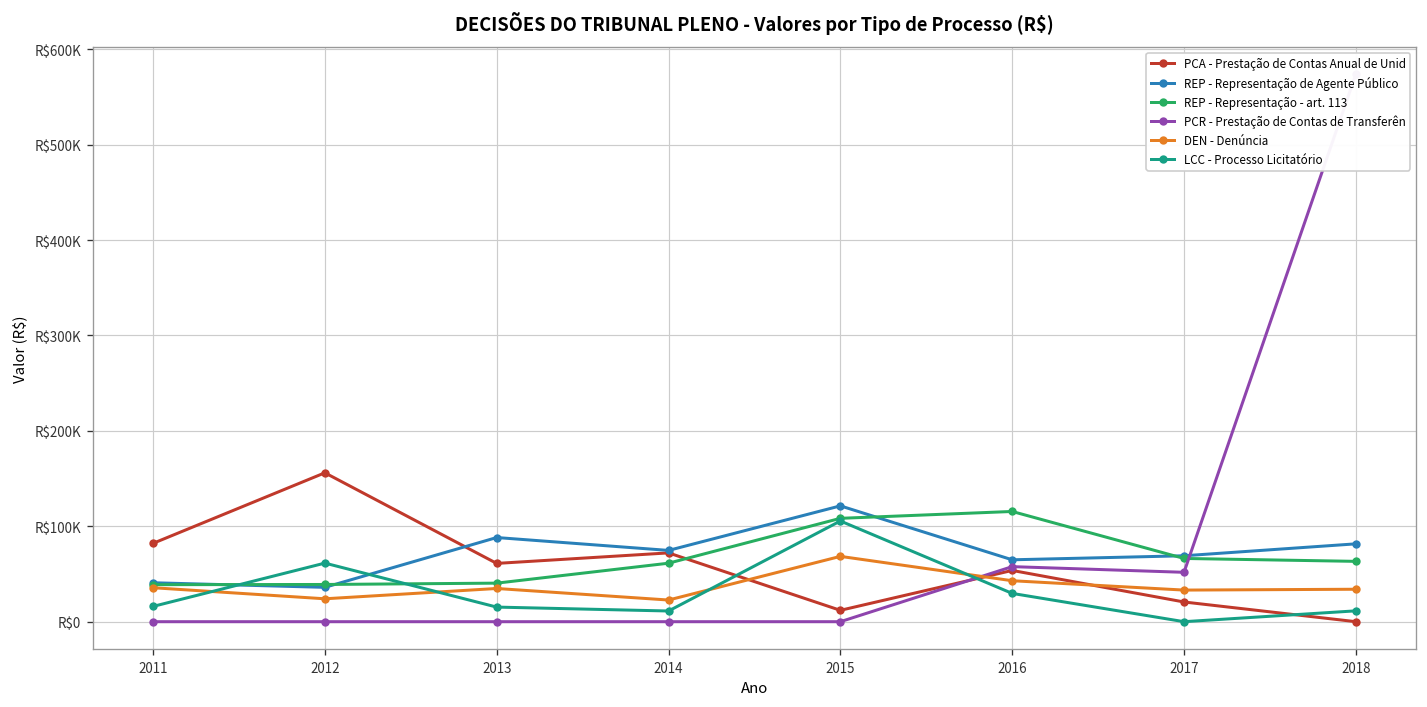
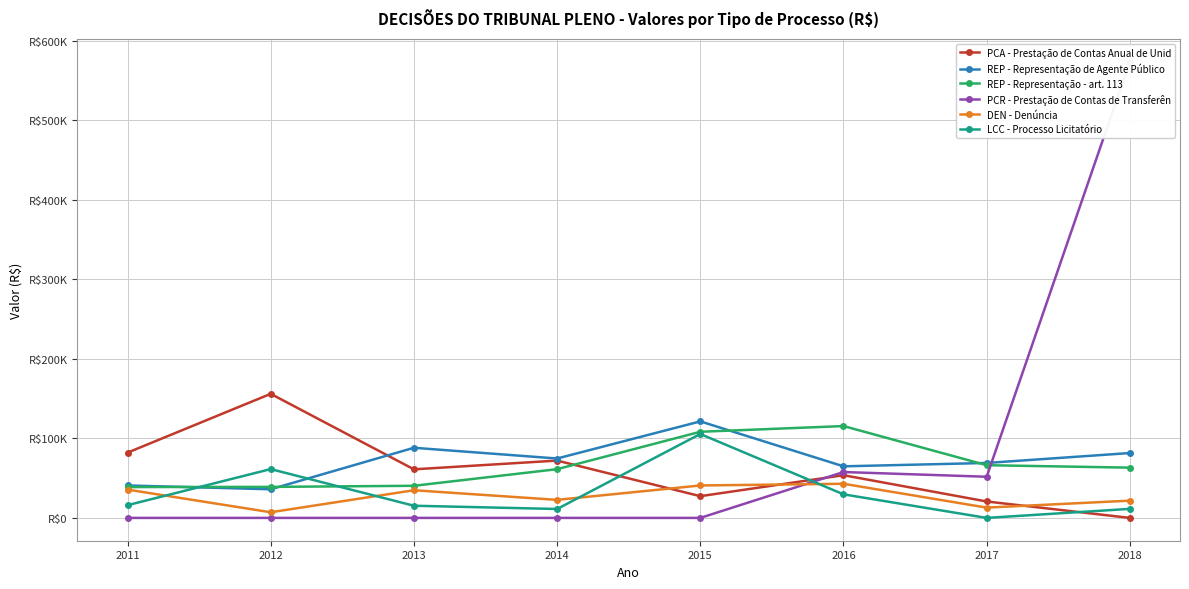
DEN - Denúncia, 2012: R$20000 -> R$10000
PCA - Prestação de Contas Anual de Unid, 2015: R$10000 -> R$30000
DEN - Denúncia, 2015: R$70000 -> R$40000
DEN - Denúncia, 2017: R$30000 -> R$10000
DEN - Denúncia, 2018: R$30000 -> R$20000
